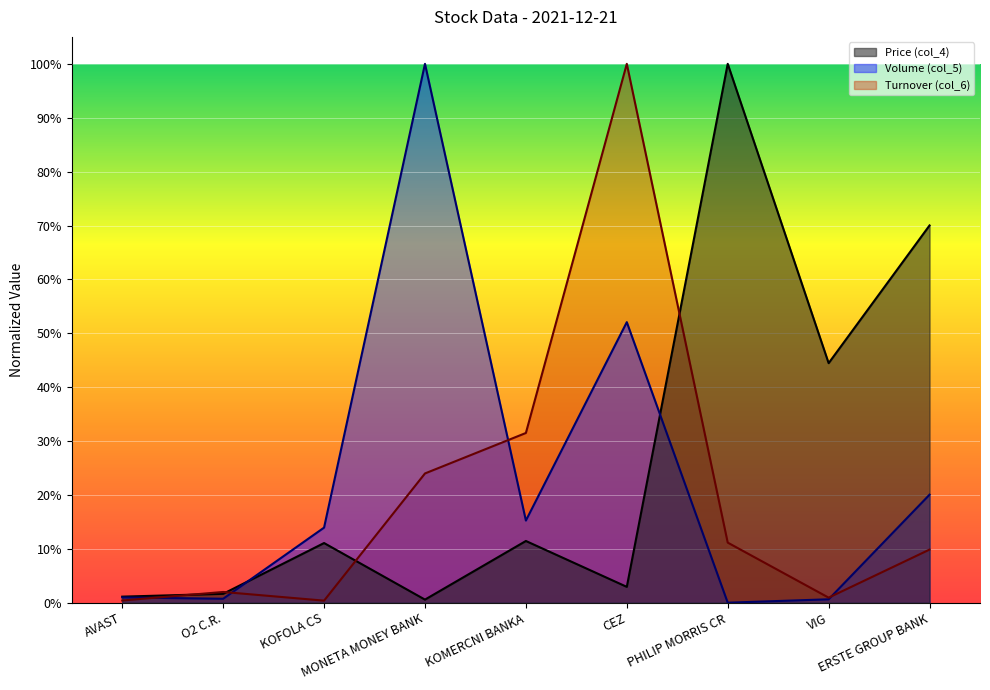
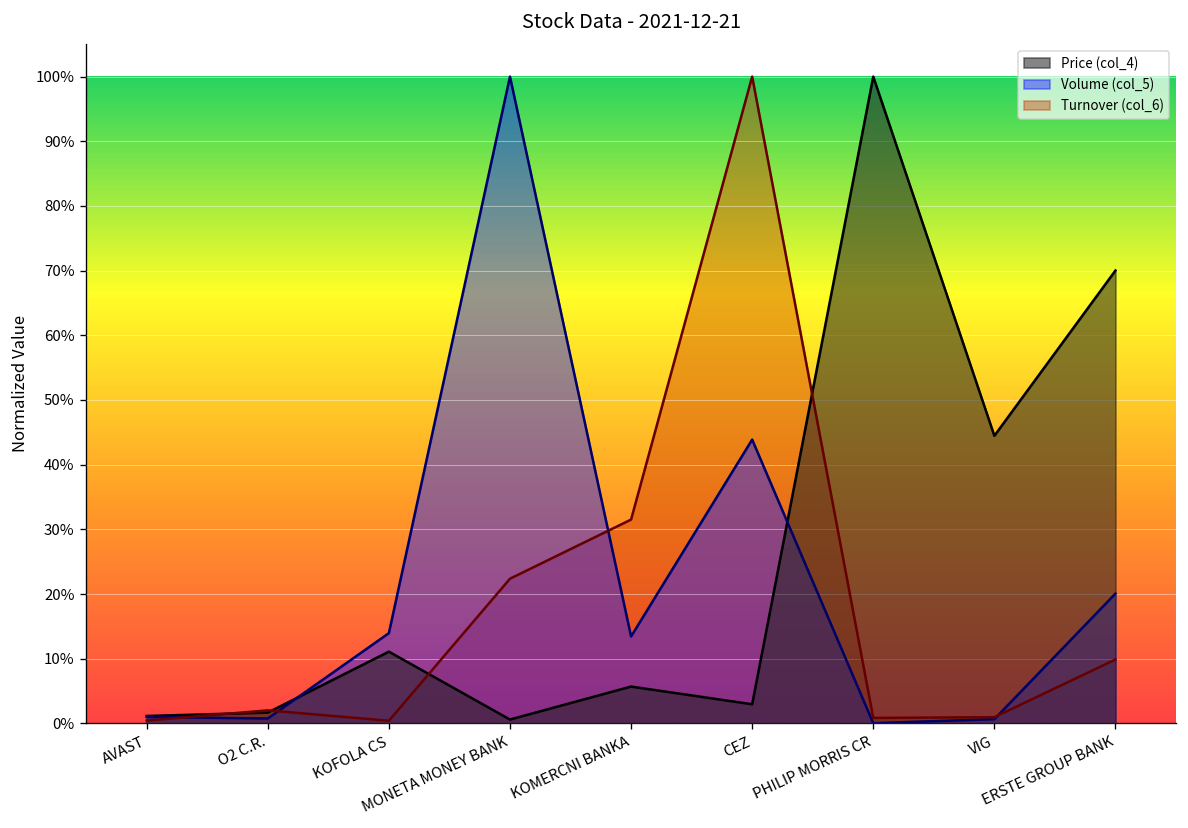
Turnover (col_6), MONETA MONEY BANK: 24% -> 22%
Price (col_4), KOMERCNI BANKA: 11% -> 6%
Volume (col_5), KOMERCNI BANKA: 15% -> 13%
Volume (col_5), CEZ: 52% -> 44%
Turnover (col_6), PHILIP MORRIS CR: 11% -> 1%
